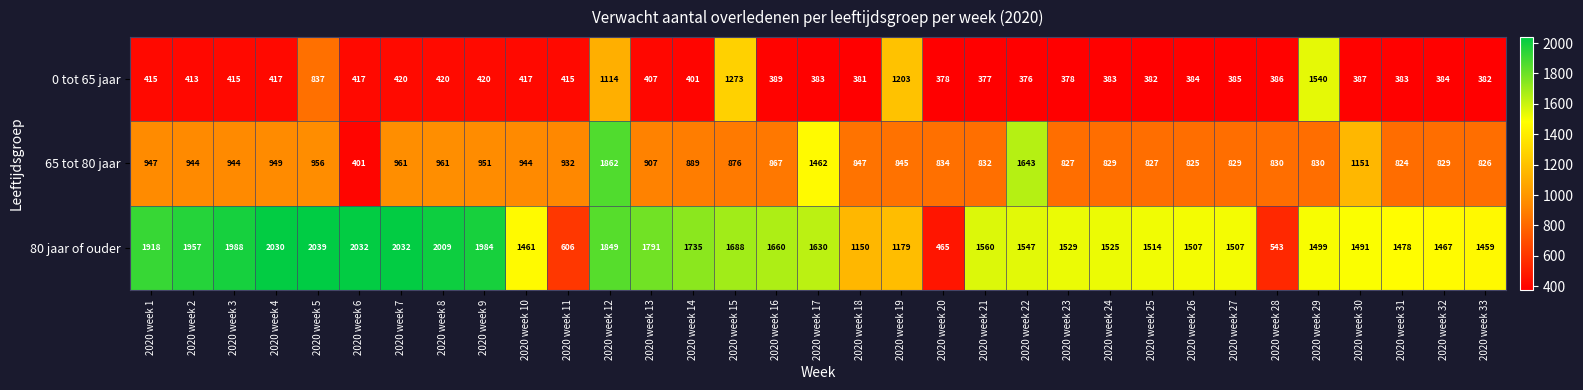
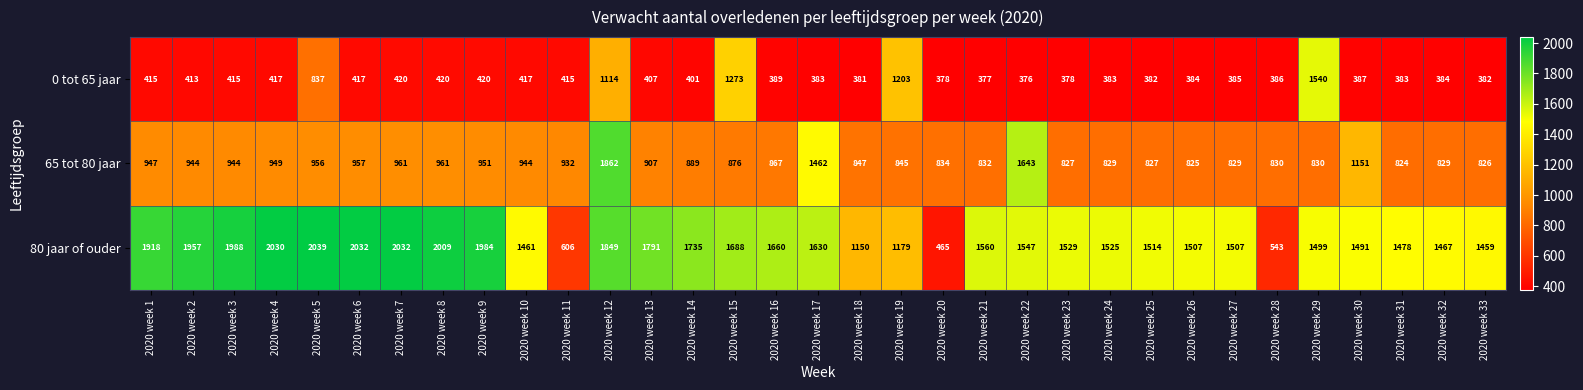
65 tot 80 jaar, 2020 week 6: 401 -> 957
